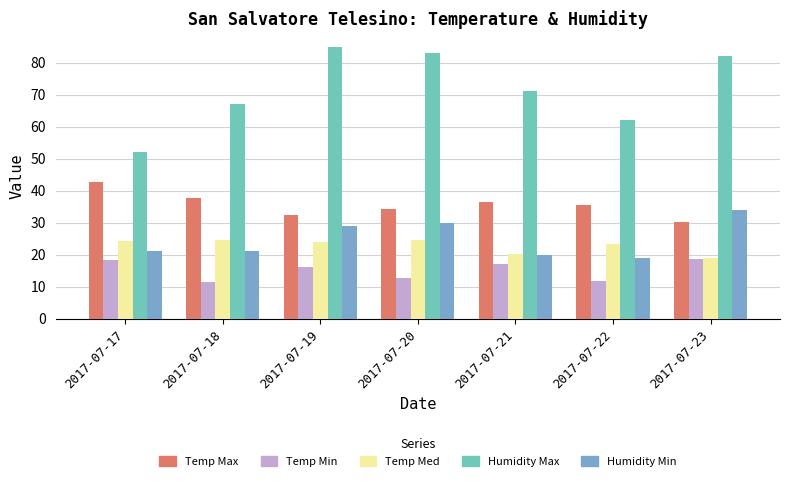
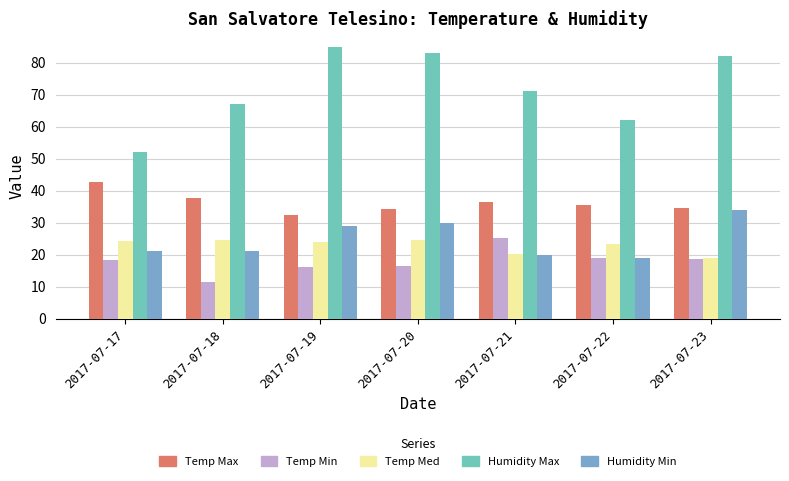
Temp Min, 2017-07-20: 13 -> 16
Temp Min, 2017-07-21: 17 -> 25
Temp Min, 2017-07-22: 12 -> 19
Temp Max, 2017-07-23: 30 -> 35
